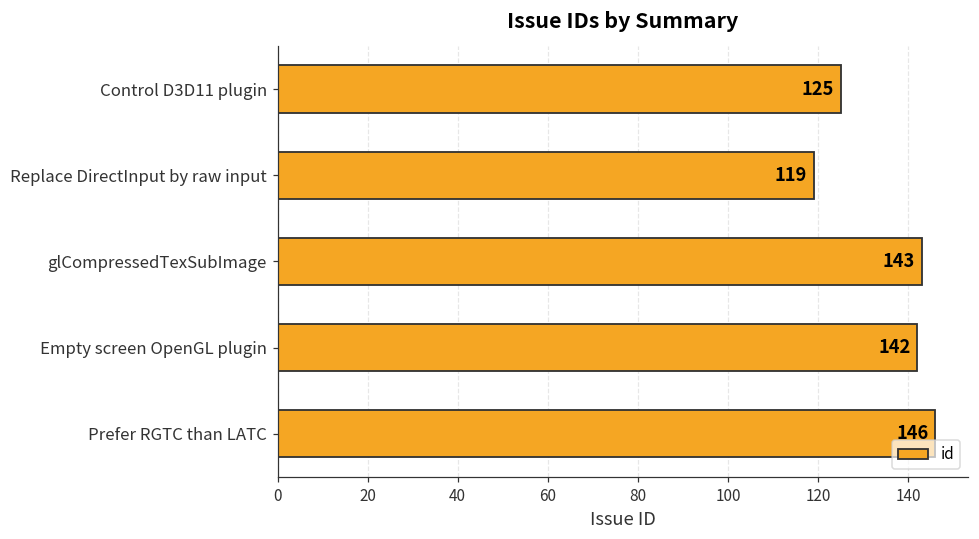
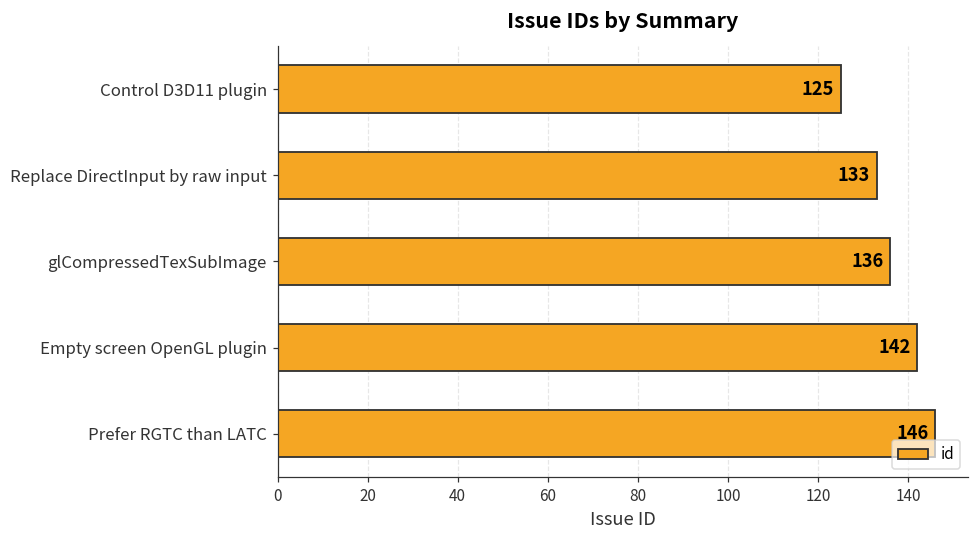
Replace DirectInput by raw input: 119 -> 133
glCompressedTexSubImage: 143 -> 136
